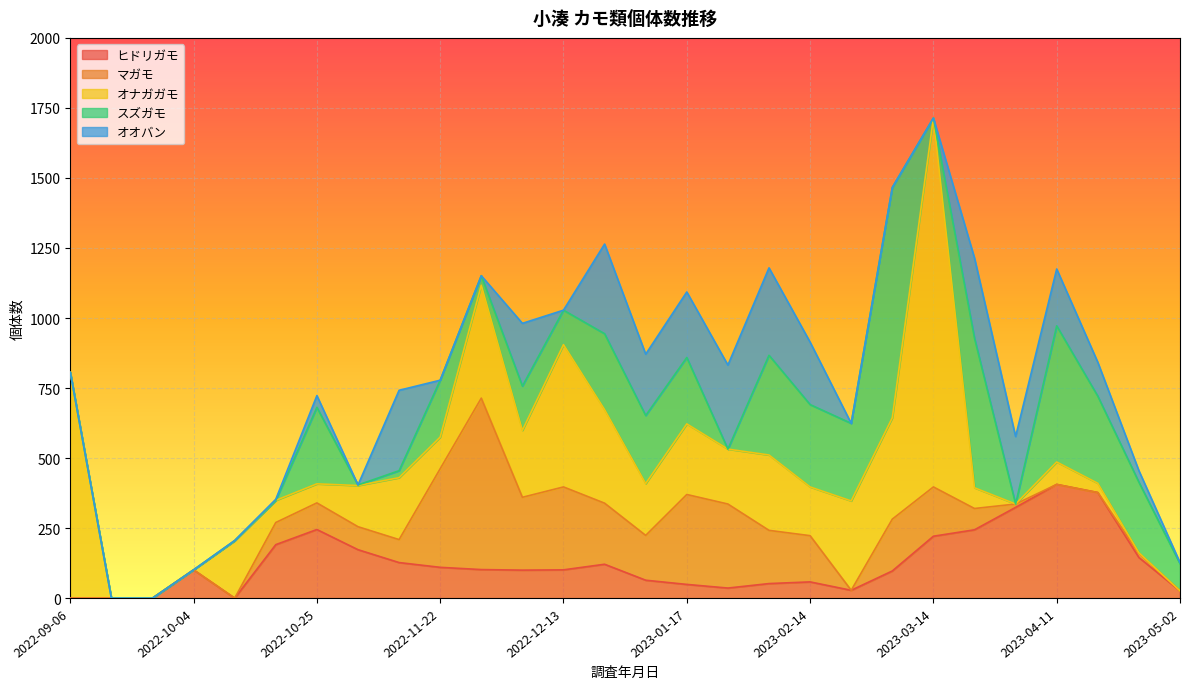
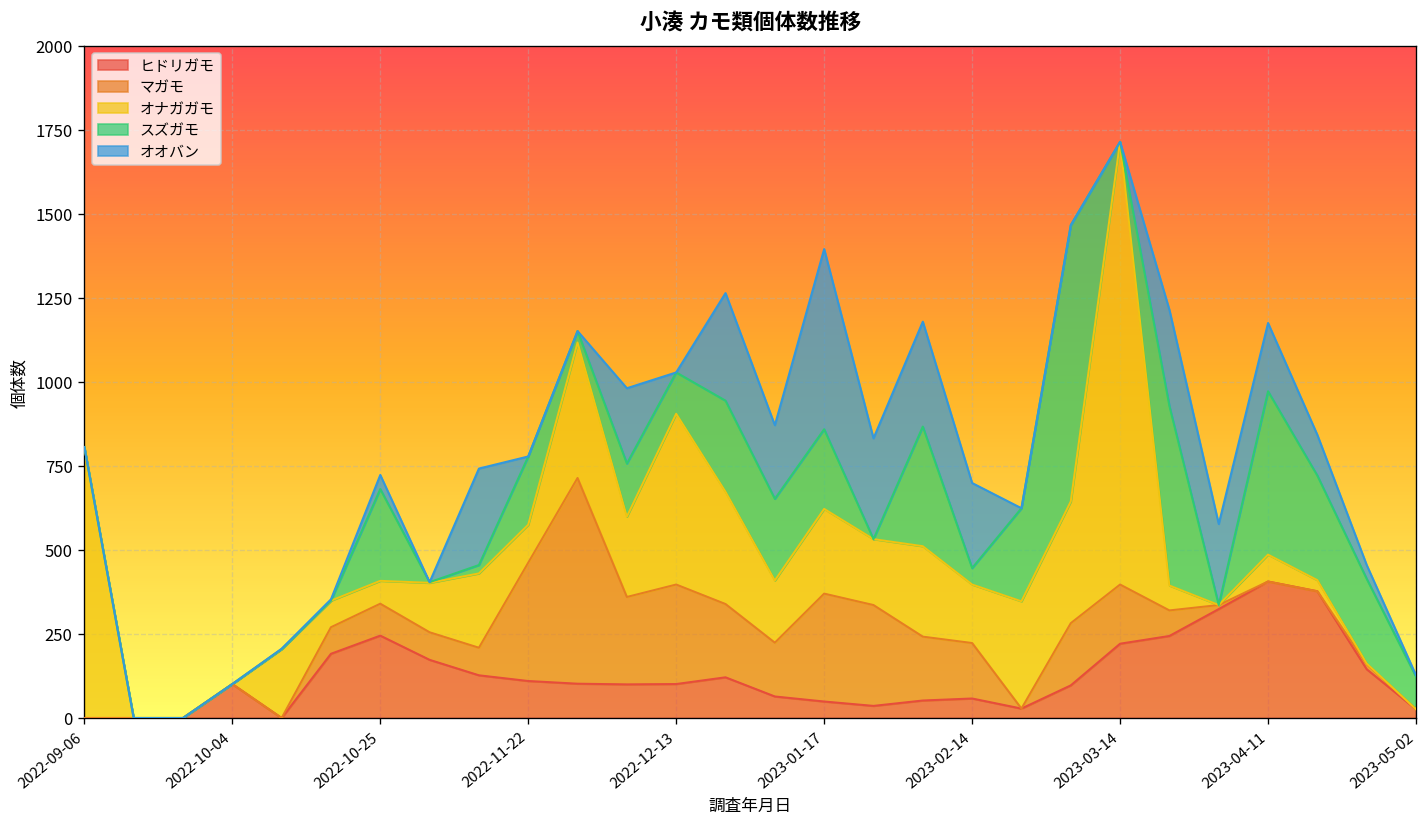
オオバン, 2023-01-17: 230 -> 540
スズガモ, 2023-02-14: 290 -> 50
オオバン, 2023-02-14: 220 -> 250
